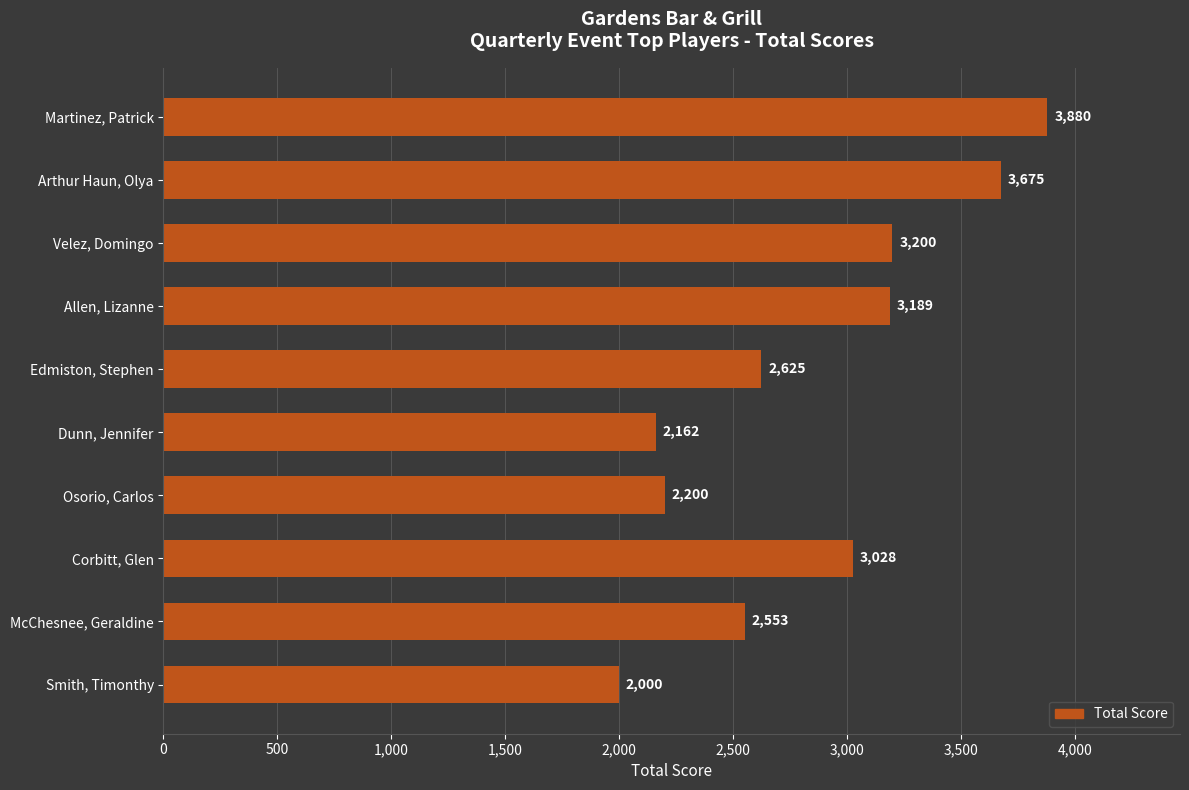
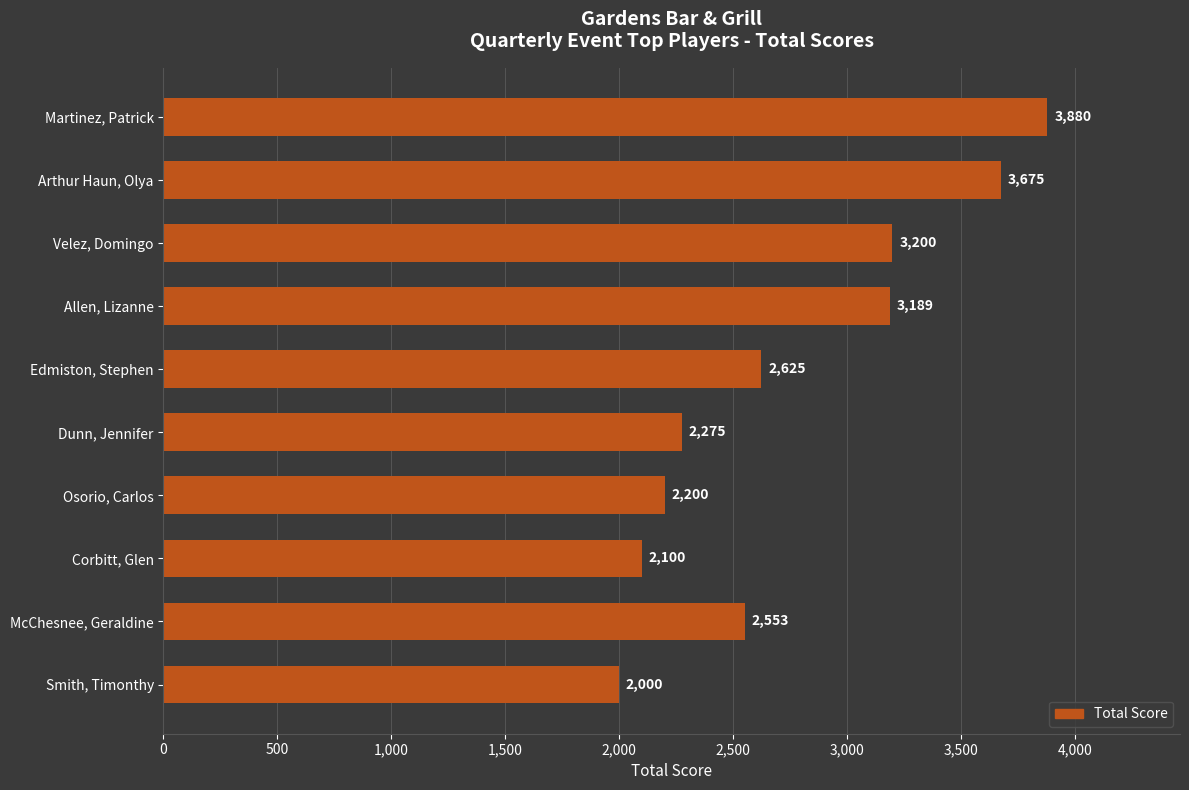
Dunn, Jennifer: 2,162 -> 2,275
Corbitt, Glen: 3,028 -> 2,100
